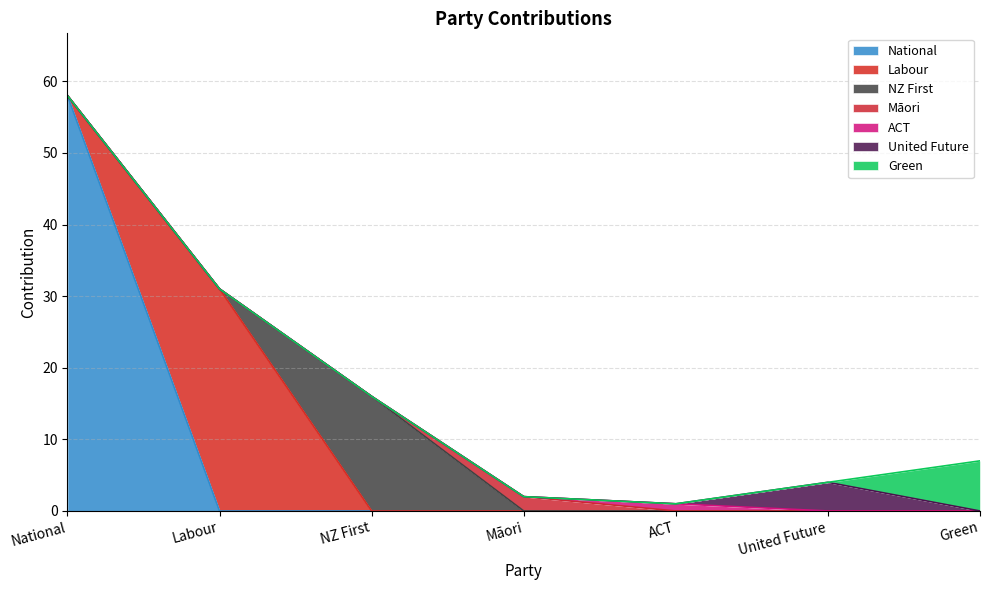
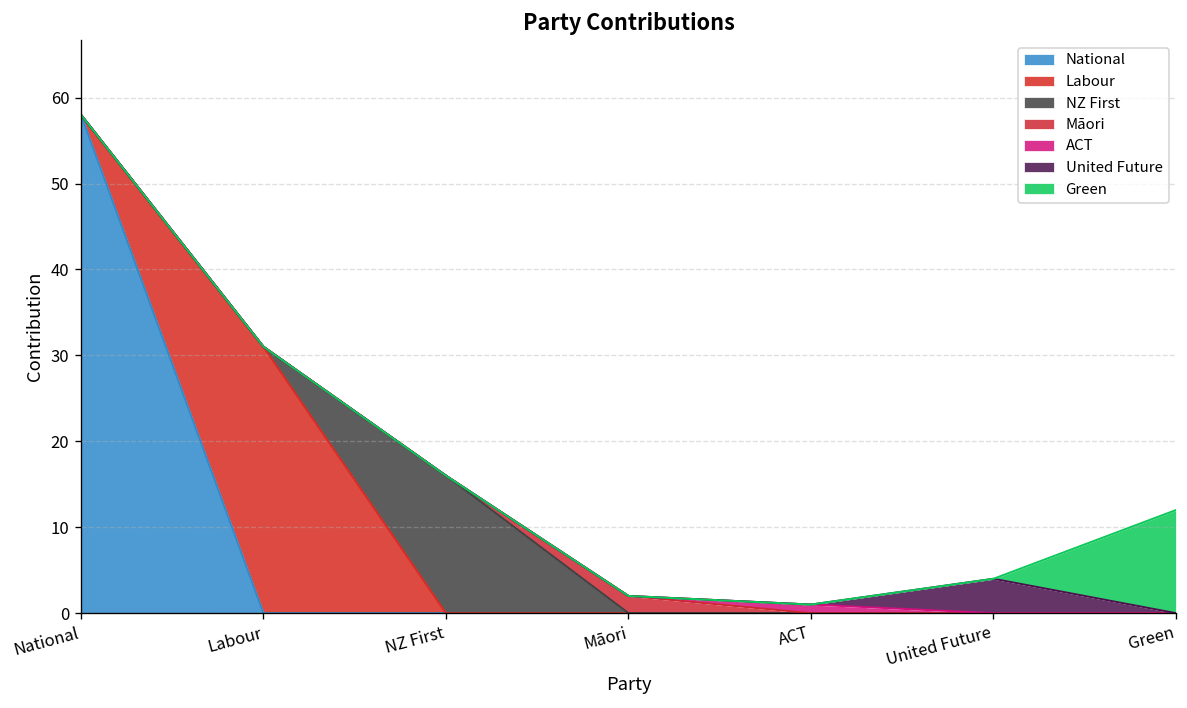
Green, Green: 7 -> 12
